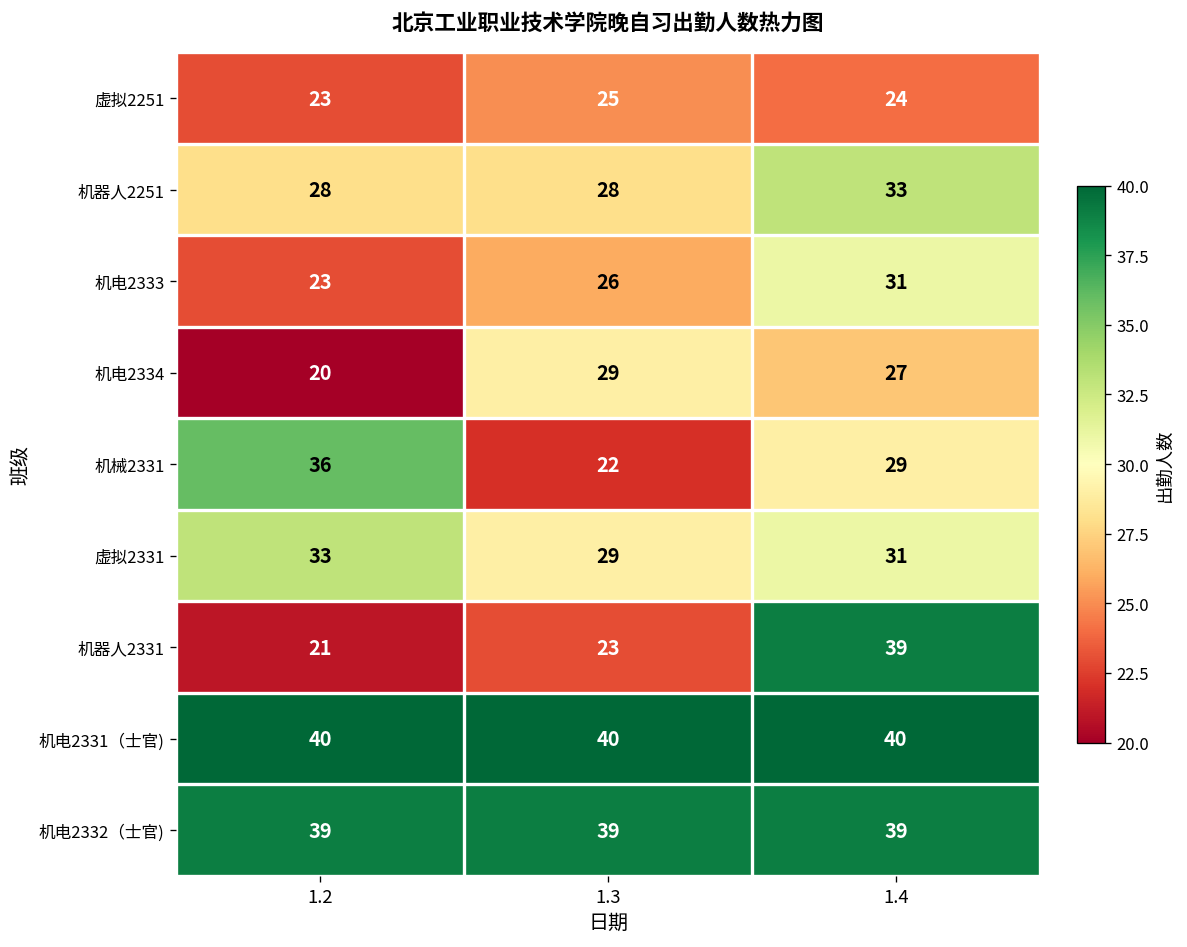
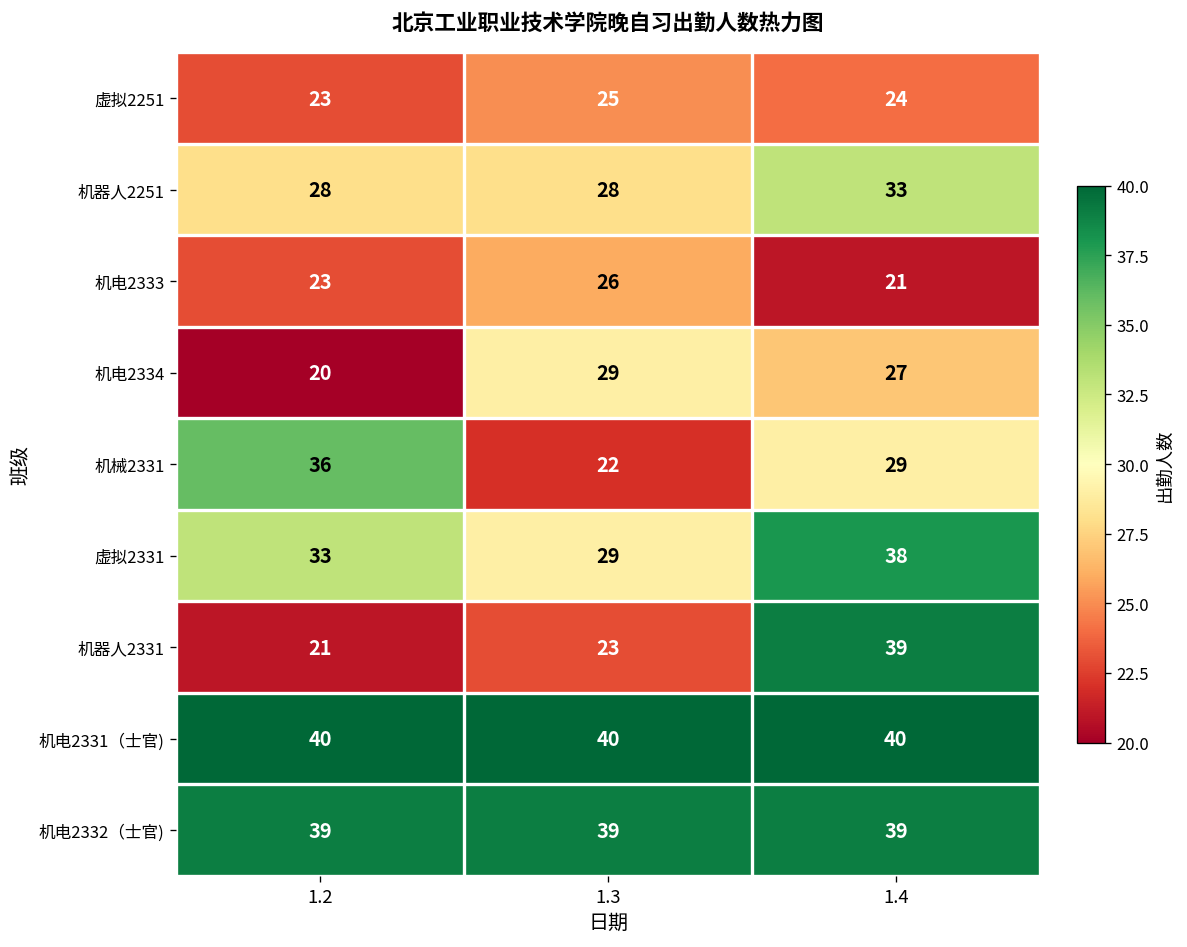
机电2333, 1.4: 31 -> 21
虚拟2331, 1.4: 31 -> 38
